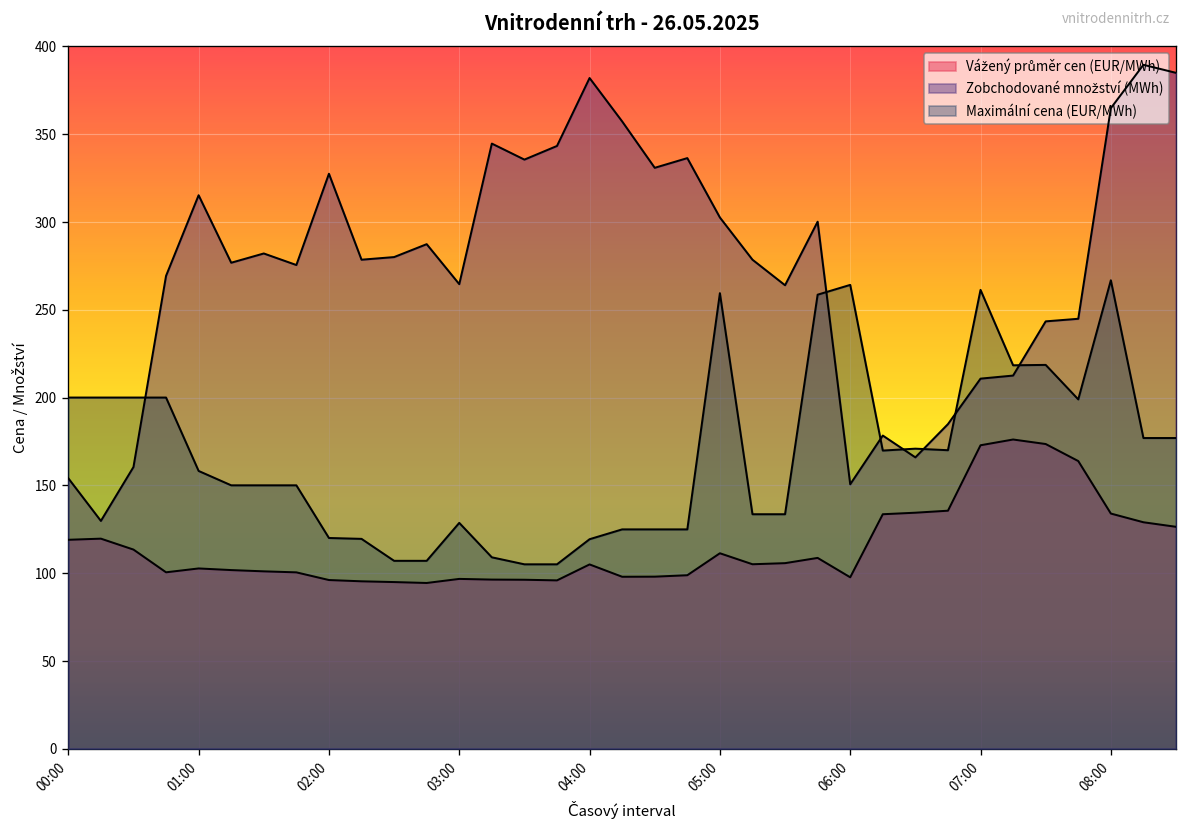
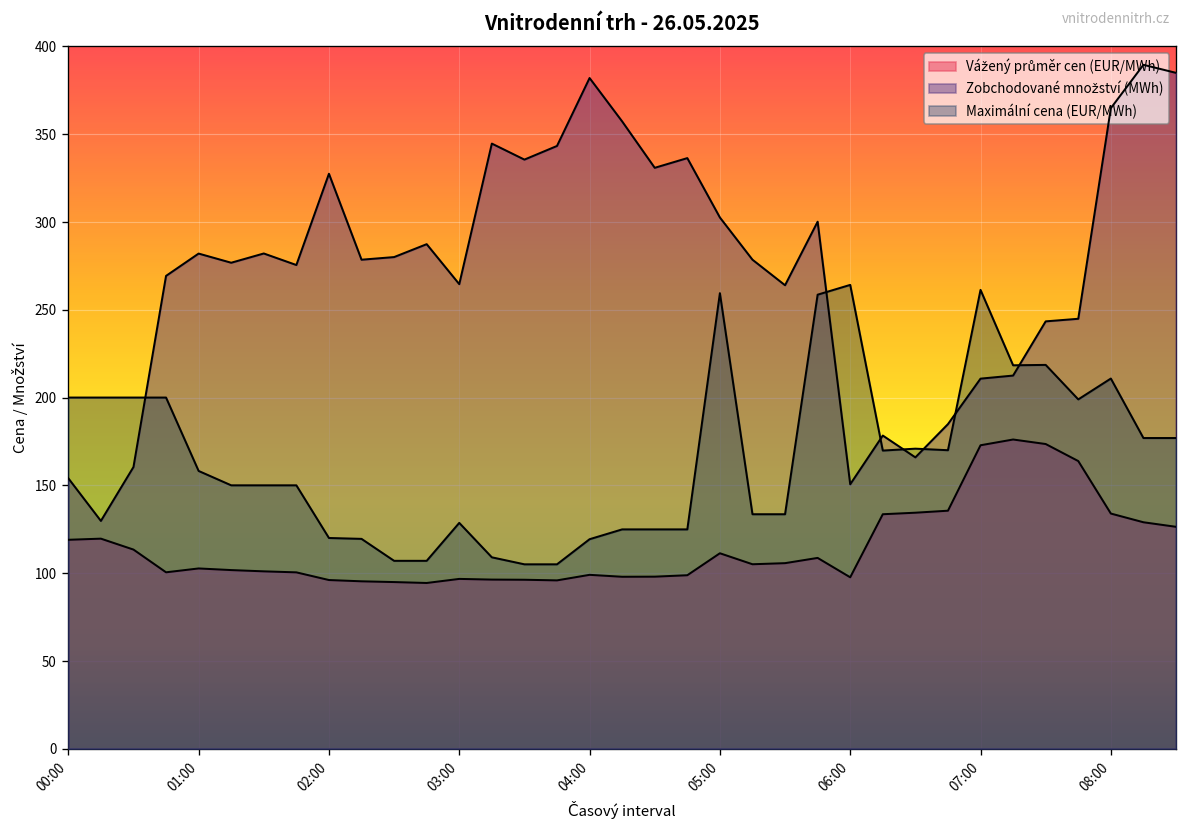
Zobchodované množství (MWh), 01:00: 315 -> 282
Vážený průměr cen (EUR/MWh), 04:00: 105 -> 99
Maximální cena (EUR/MWh), 08:00: 267 -> 211
